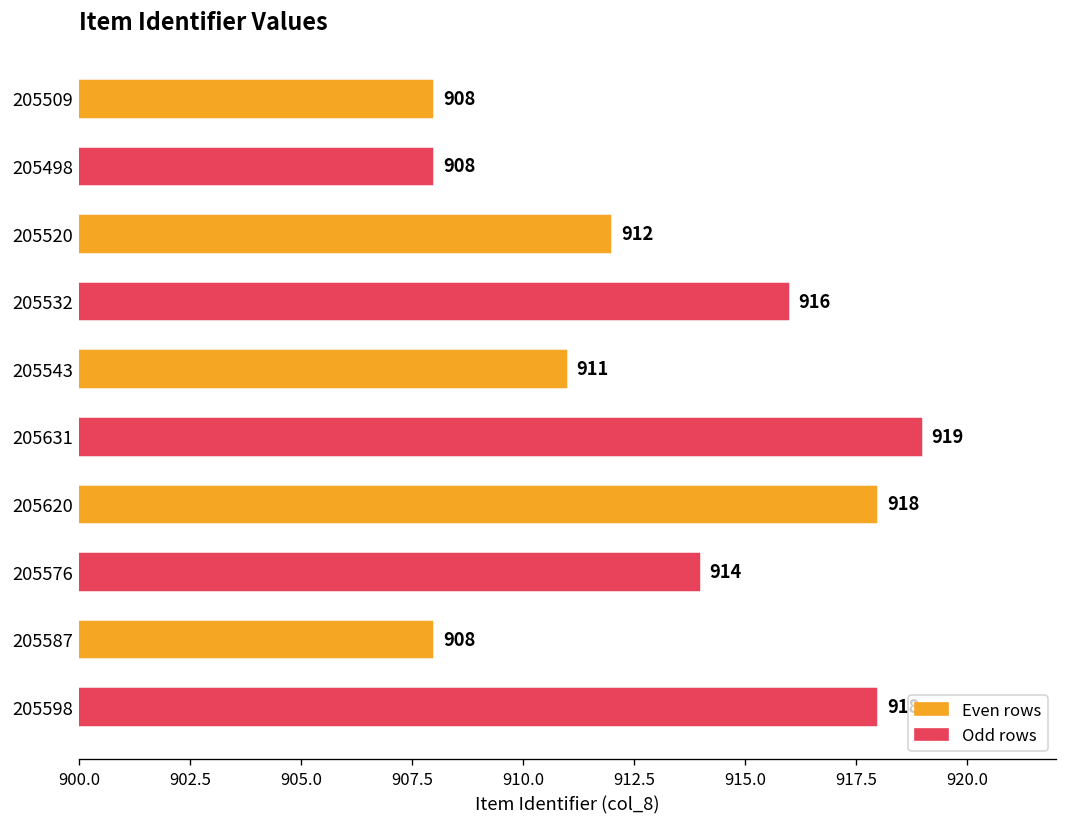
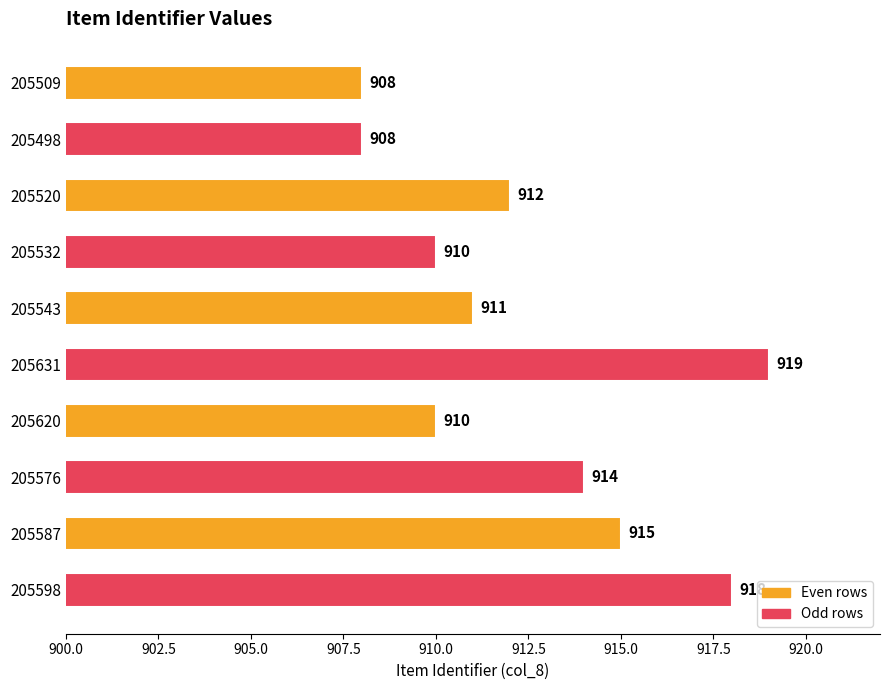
205532: 916 -> 910
205620: 918 -> 910
205587: 908 -> 915
